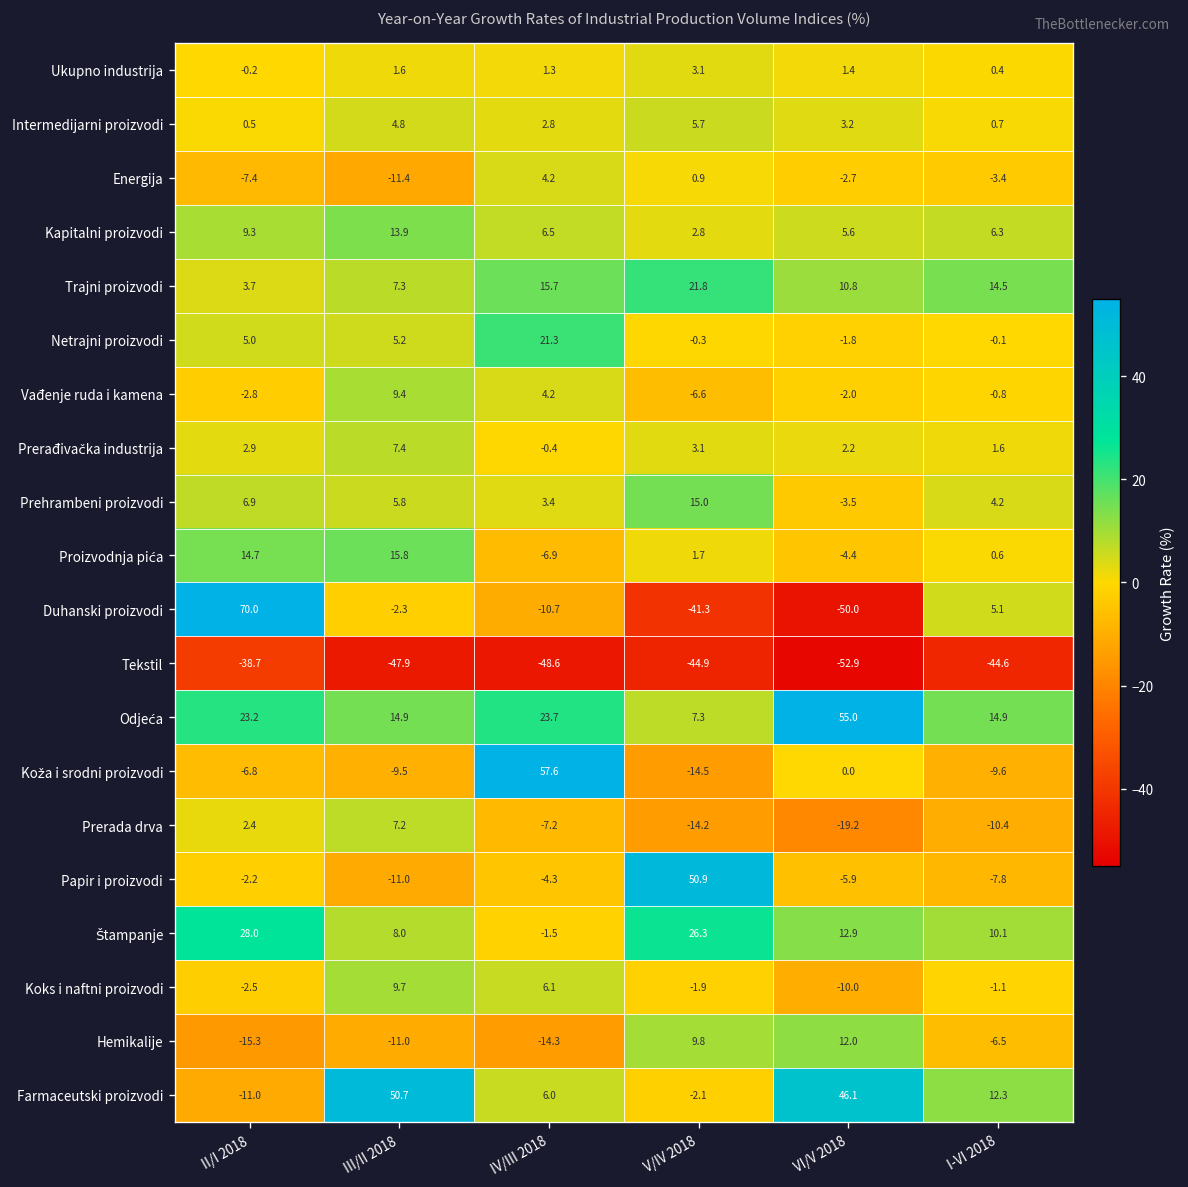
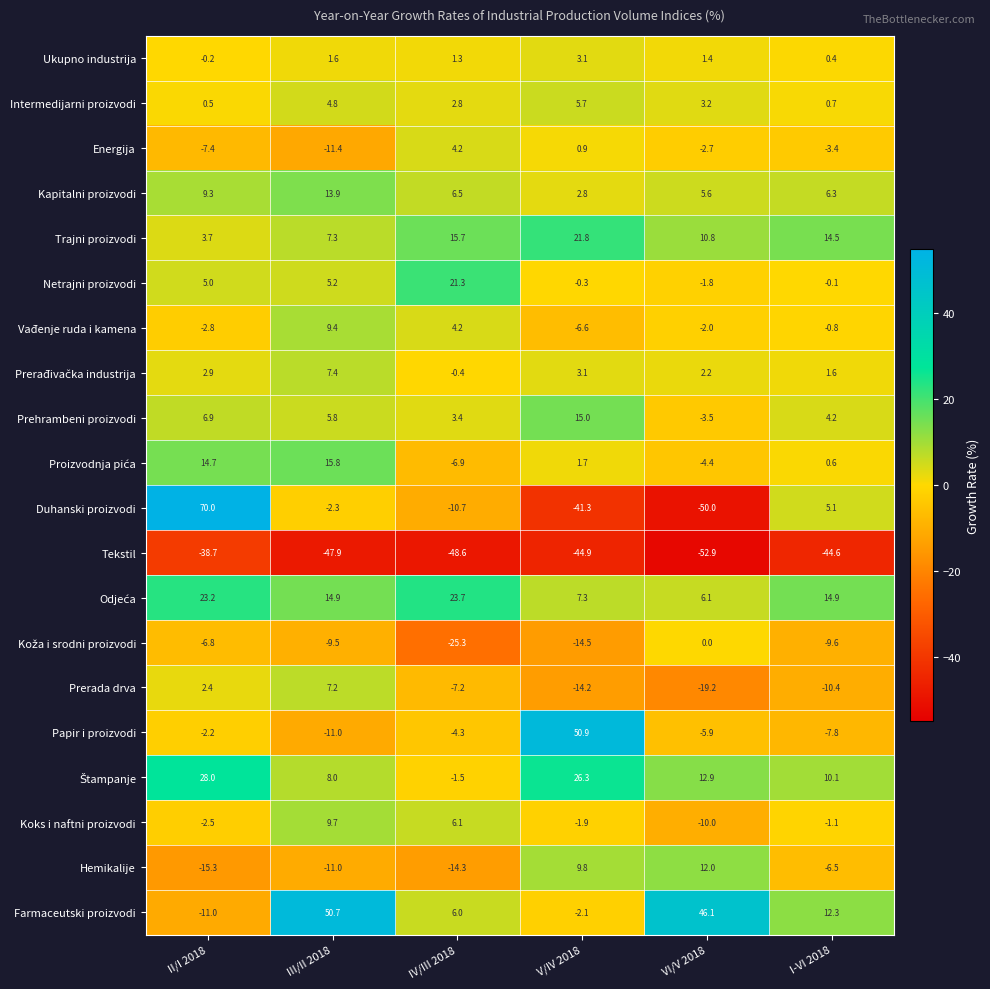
Odjeća, VI/V 2018: 55.0 -> 6.1
Koža i srodni proizvodi, IV/III 2018: 57.6 -> -25.3
